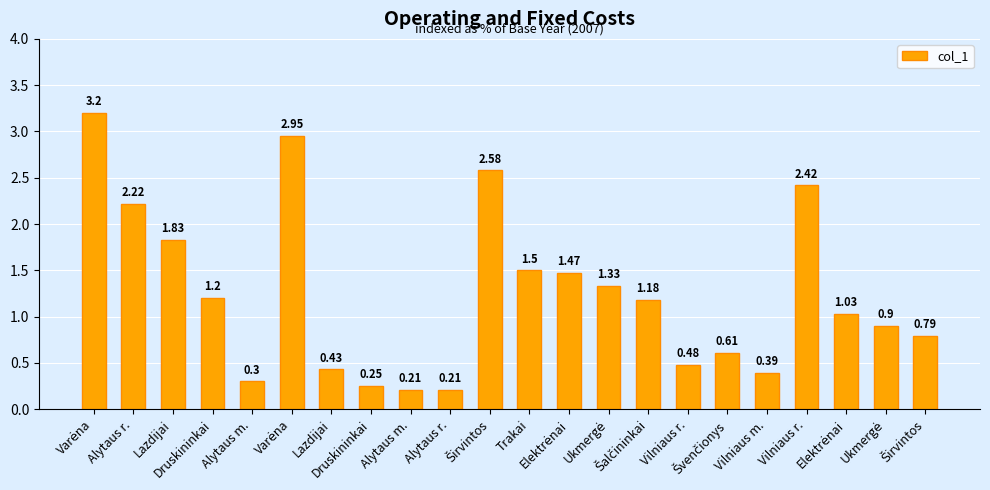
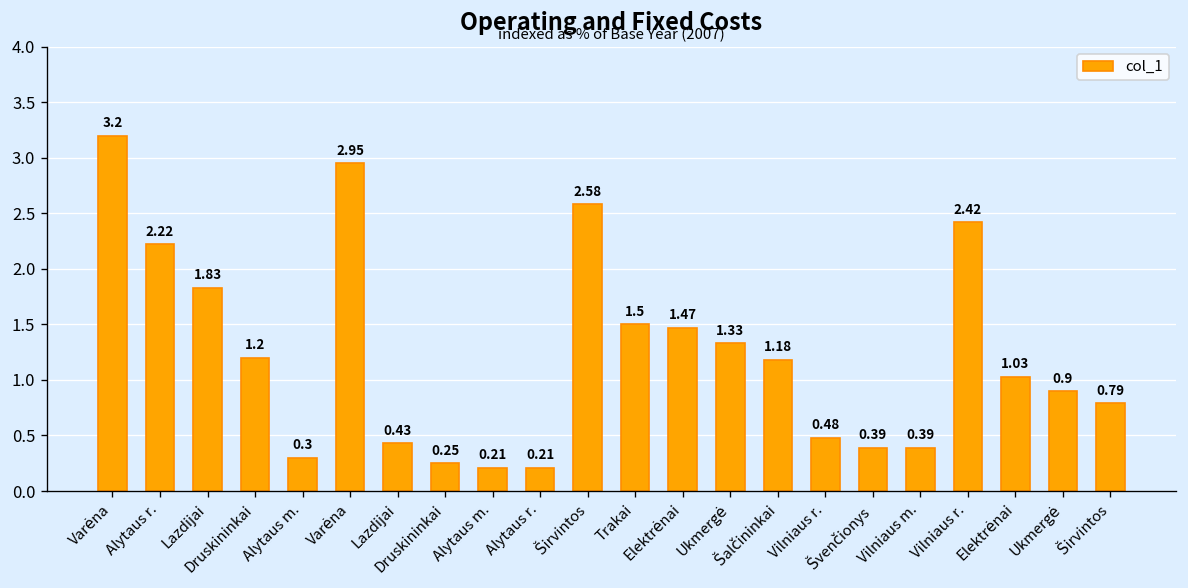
Švenčionys: 0.61 -> 0.39
